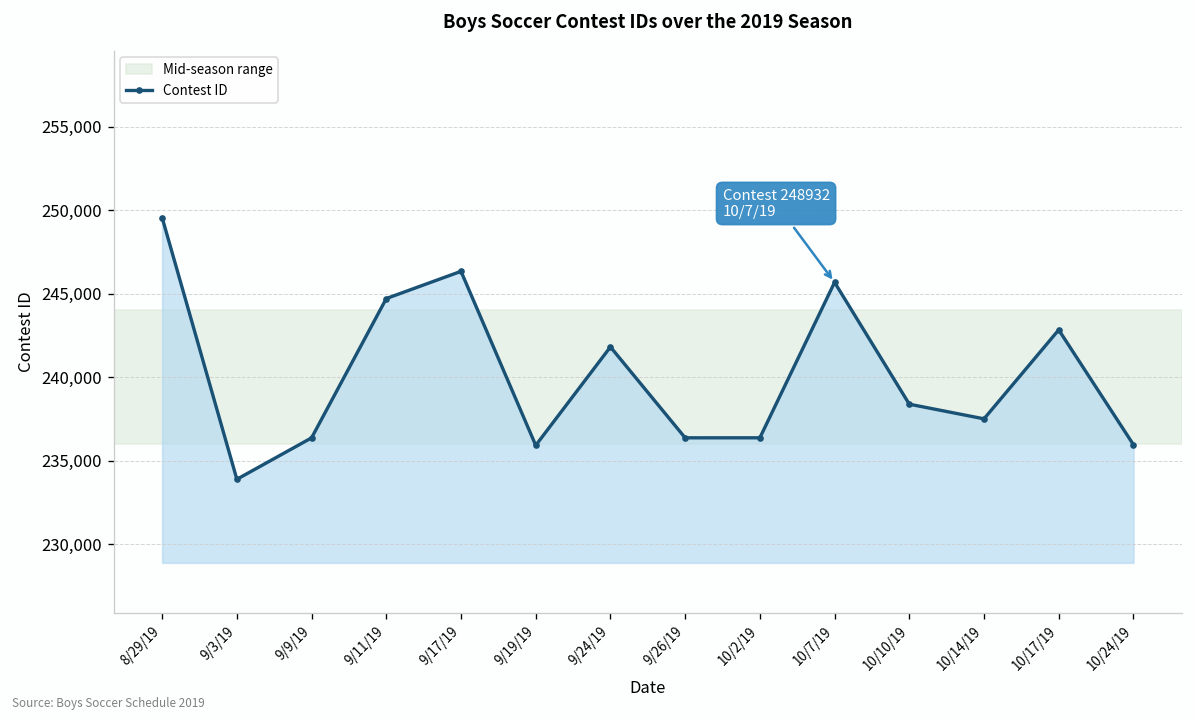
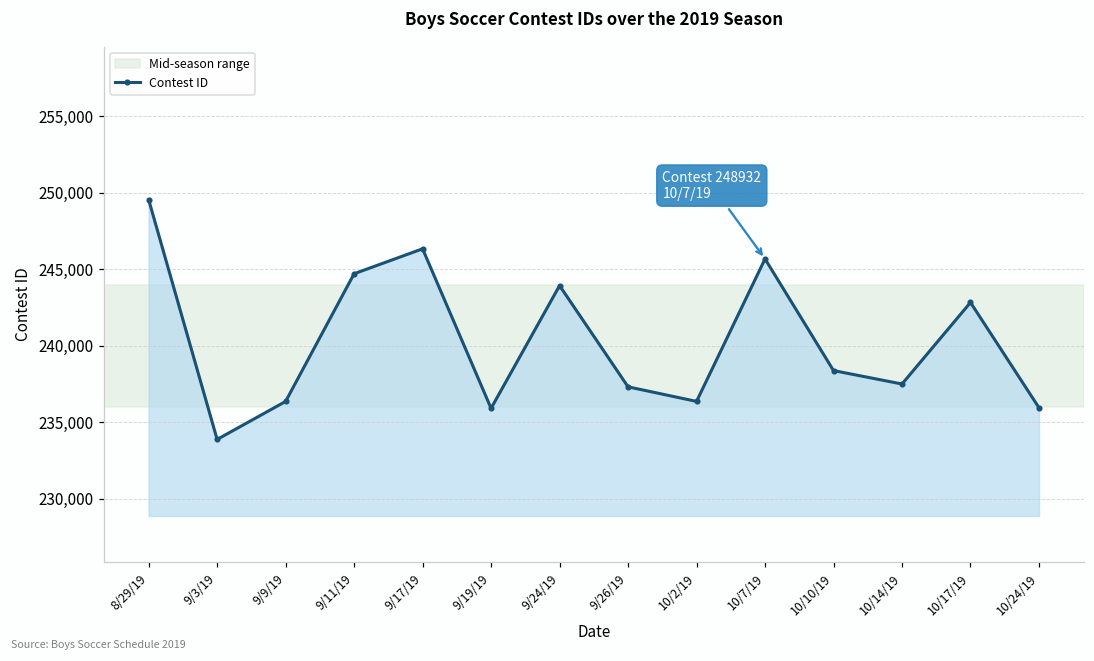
9/24/19: 241,800 -> 243,900
9/26/19: 236,400 -> 237,300
